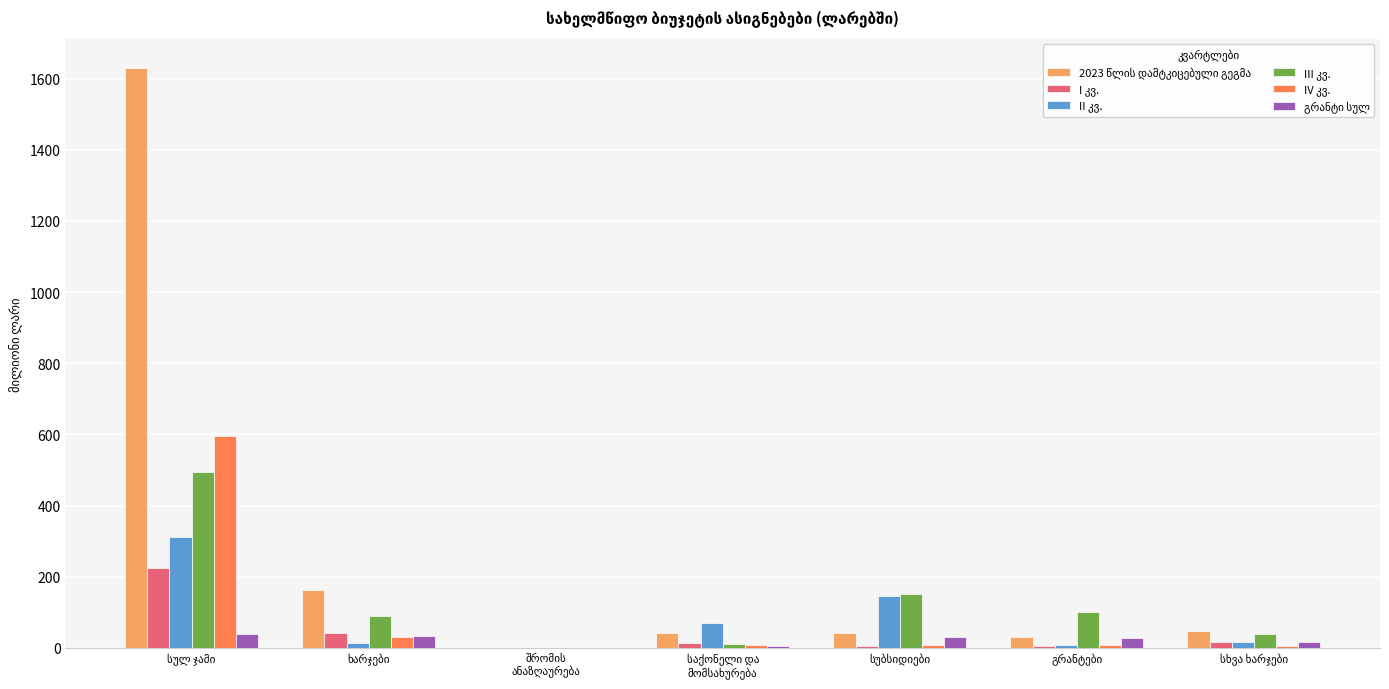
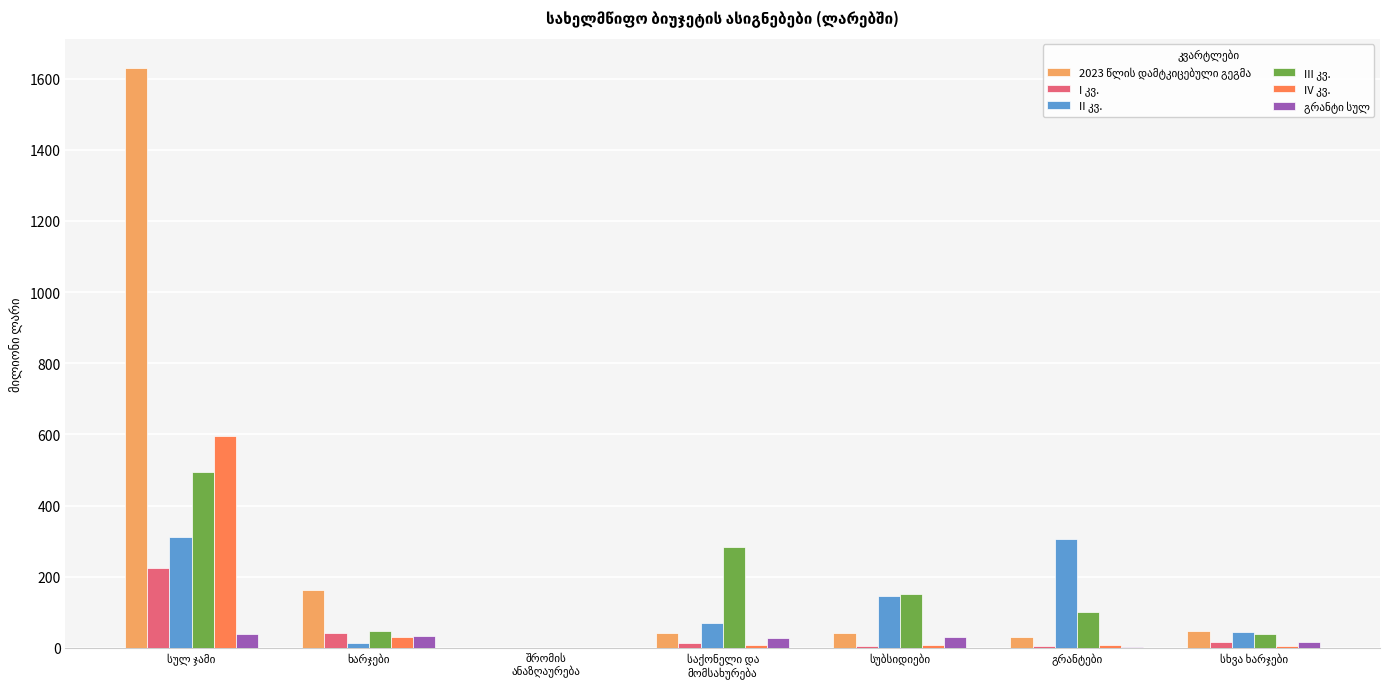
III კვ., ხარჯები: 90 -> 50
III კვ., საქონელი და მომსახურება: 10 -> 280
გრანტი სულ, საქონელი და მომსახურება: 10 -> 30
II კვ., გრანტები: 10 -> 300
გრანტი სულ, გრანტები: 30 -> 0
II კვ., სხვა ხარჯები: 20 -> 50
